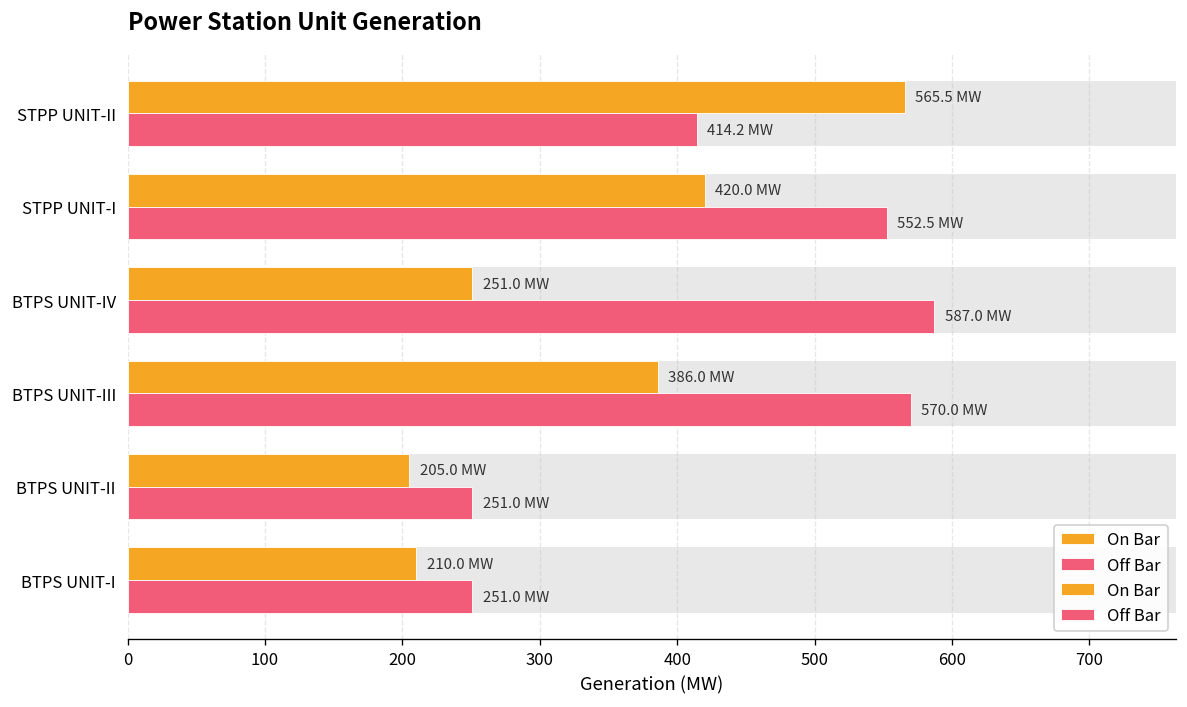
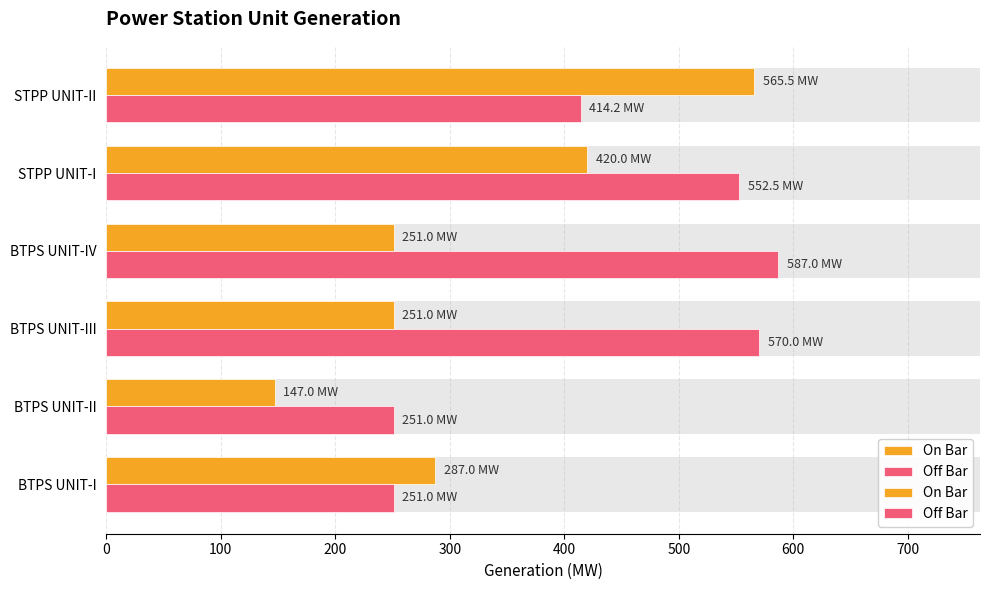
On Bar, BTPS UNIT-III: 386.0 -> 251.0
On Bar, BTPS UNIT-II: 205.0 -> 147.0
On Bar, BTPS UNIT-I: 210.0 -> 287.0
